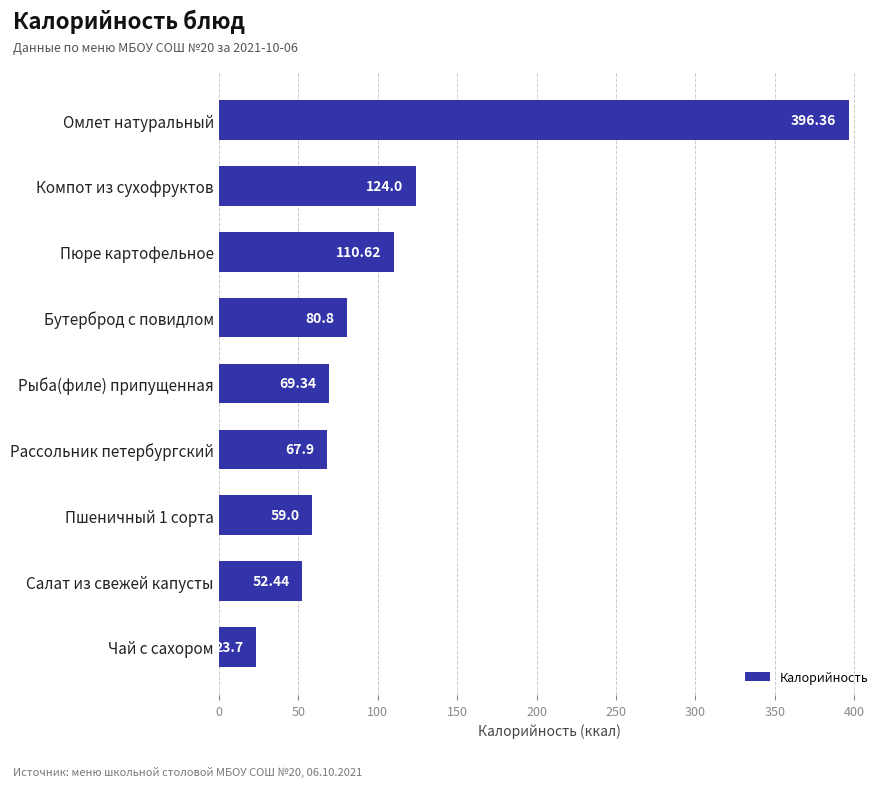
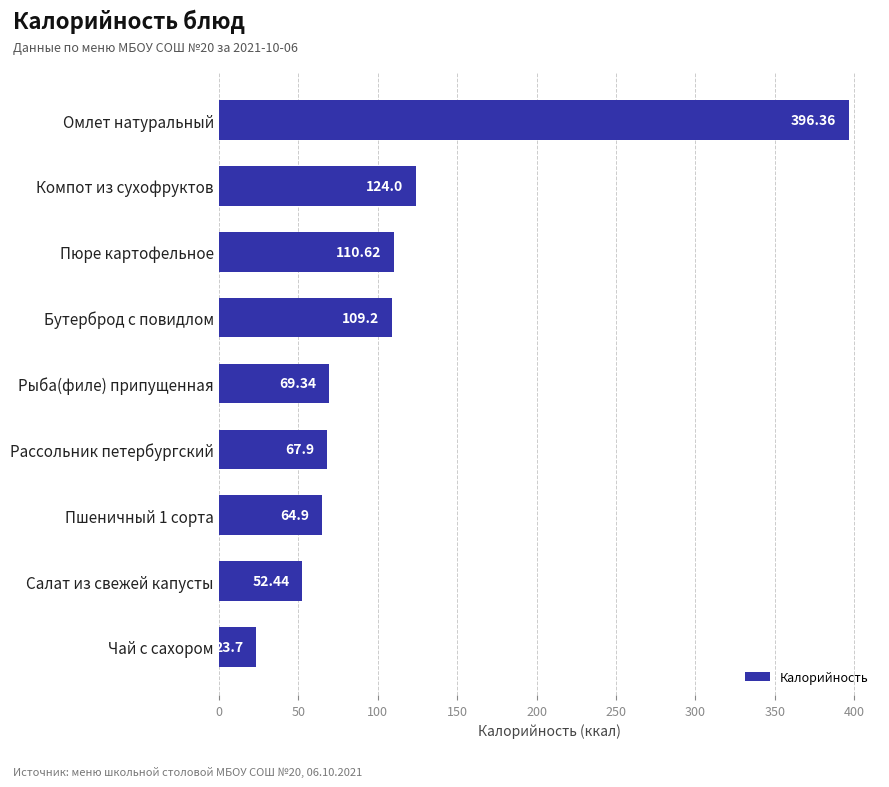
Бутерброд с повидлом: 80.8 -> 109.2
Пшеничный 1 сорта: 59.0 -> 64.9
